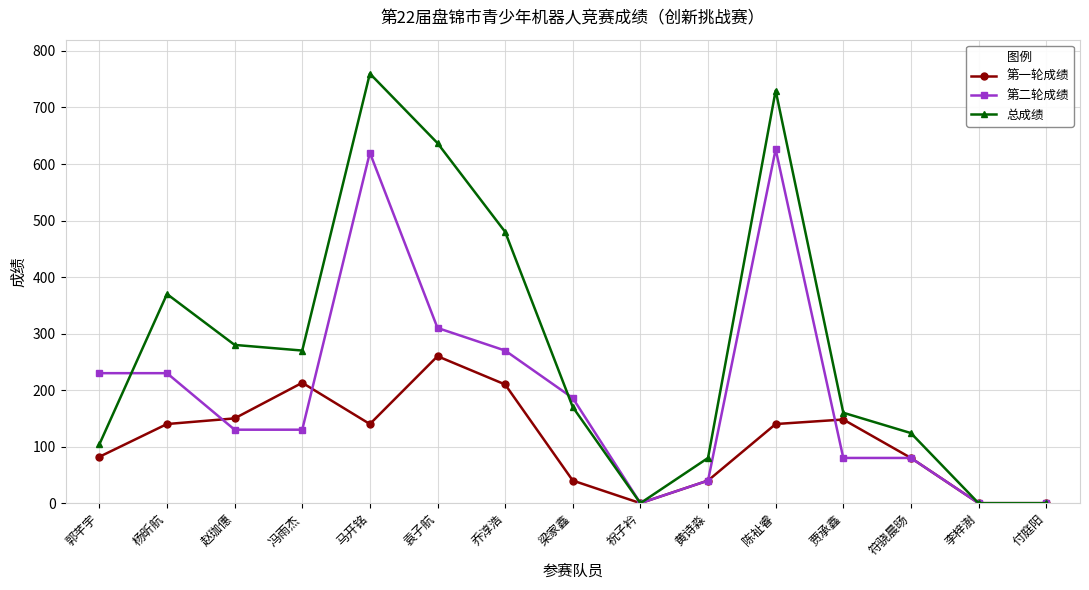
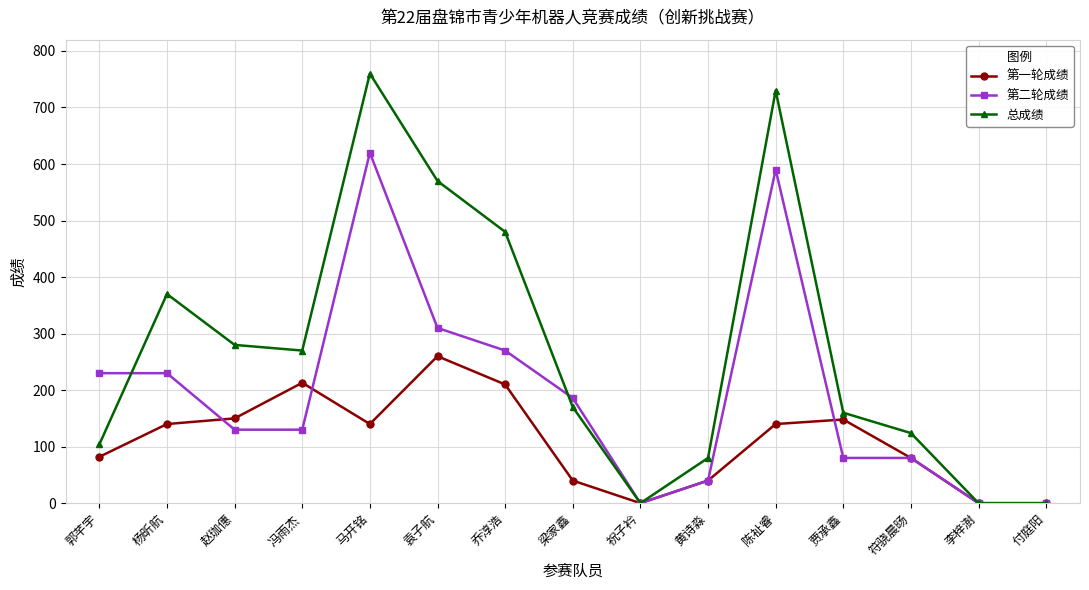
总成绩, 袁子航: 640 -> 570
第二轮成绩, 陈祉睿: 630 -> 590
